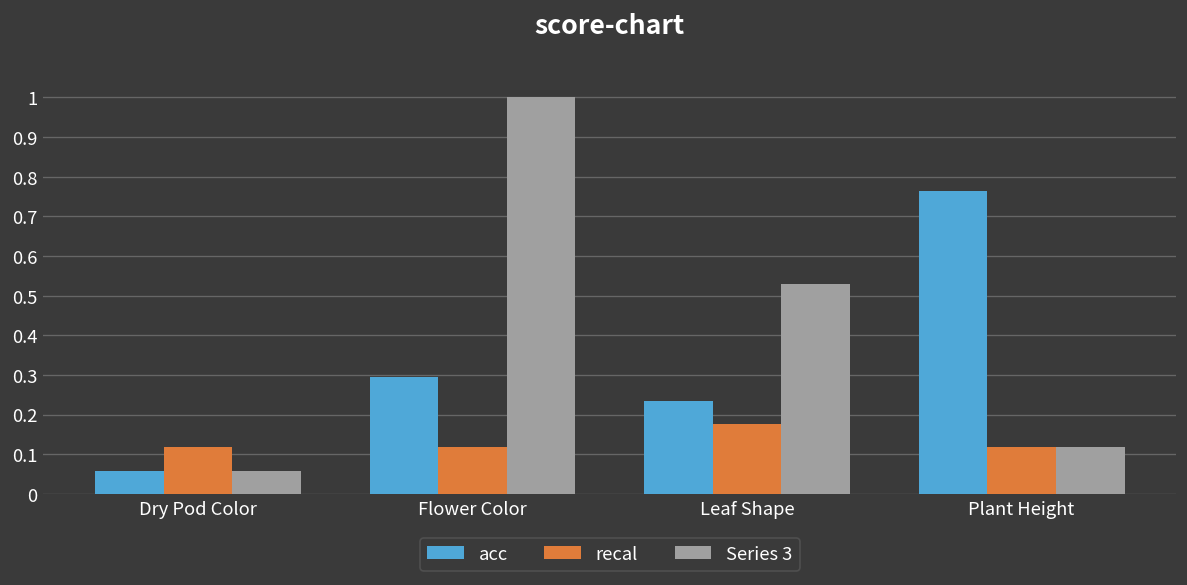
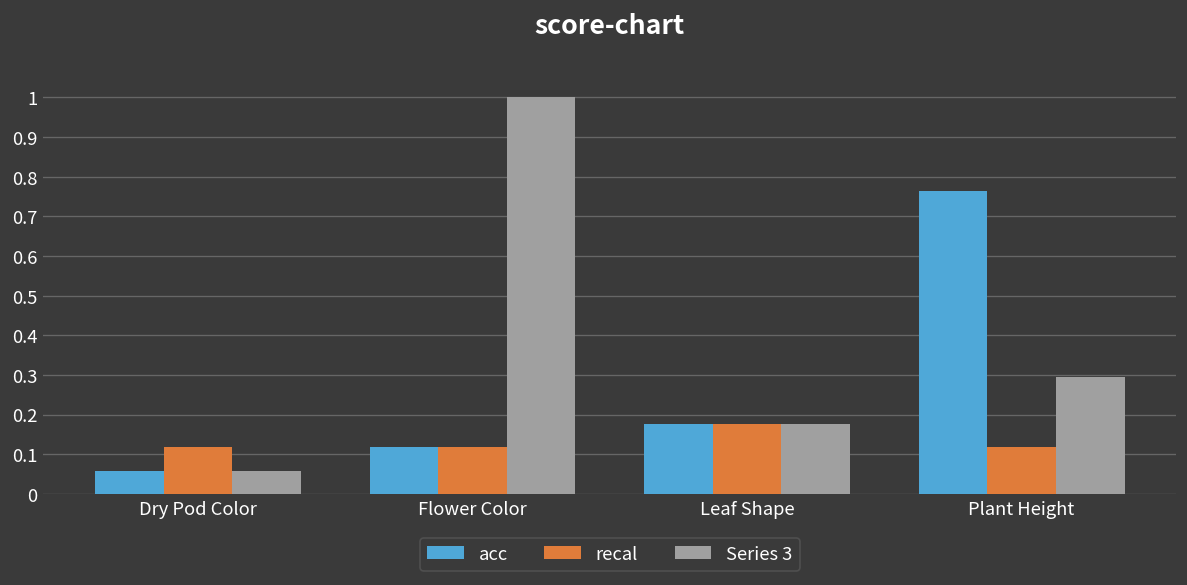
acc, Flower Color: 0.29 -> 0.12
acc, Leaf Shape: 0.24 -> 0.18
Series 3, Leaf Shape: 0.53 -> 0.18
Series 3, Plant Height: 0.12 -> 0.29
